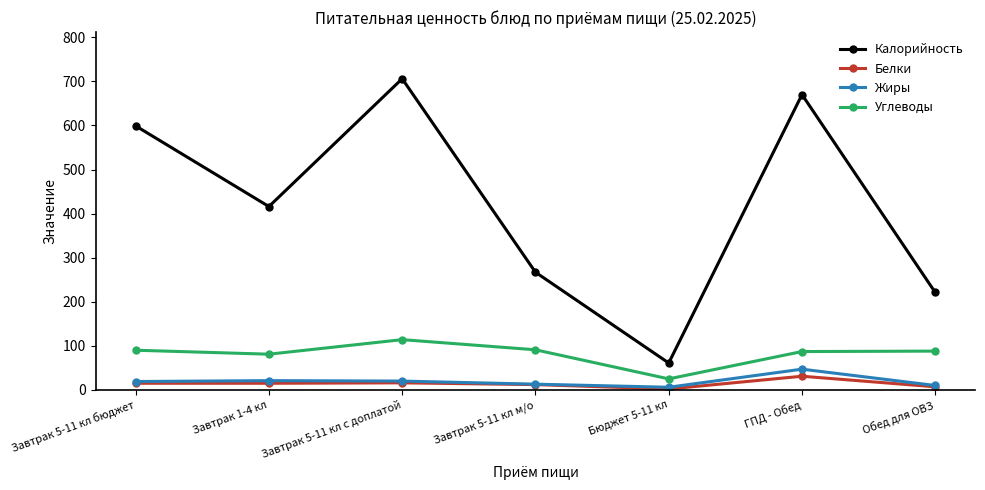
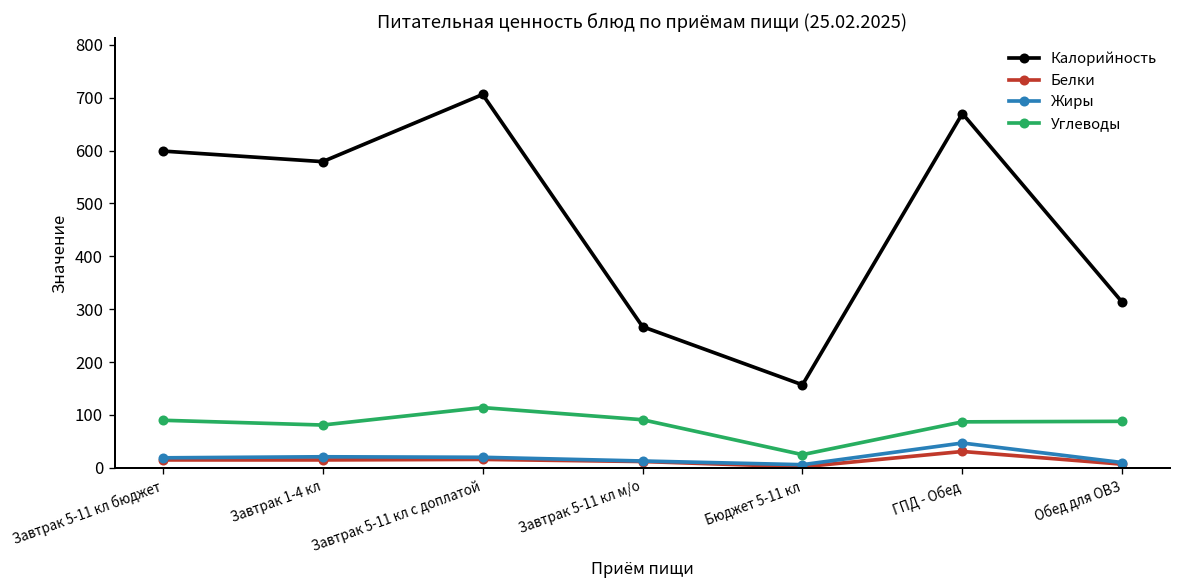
Калорийность, Завтрак 1-4 кл: 420 -> 580
Калорийность, Бюджет 5-11 кл: 60 -> 160
Калорийность, Обед для ОВЗ: 220 -> 310
